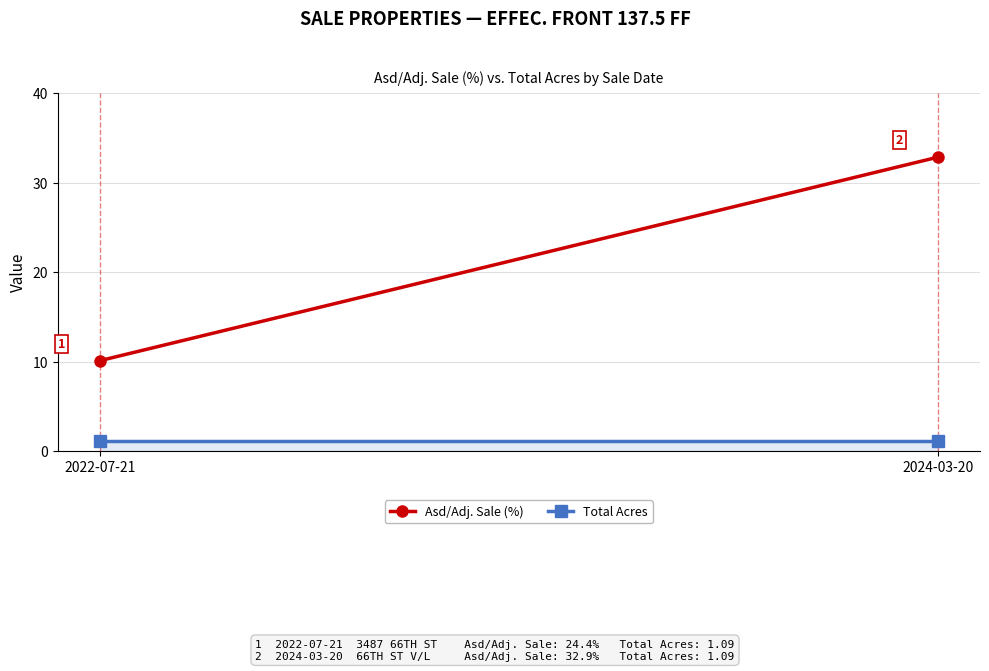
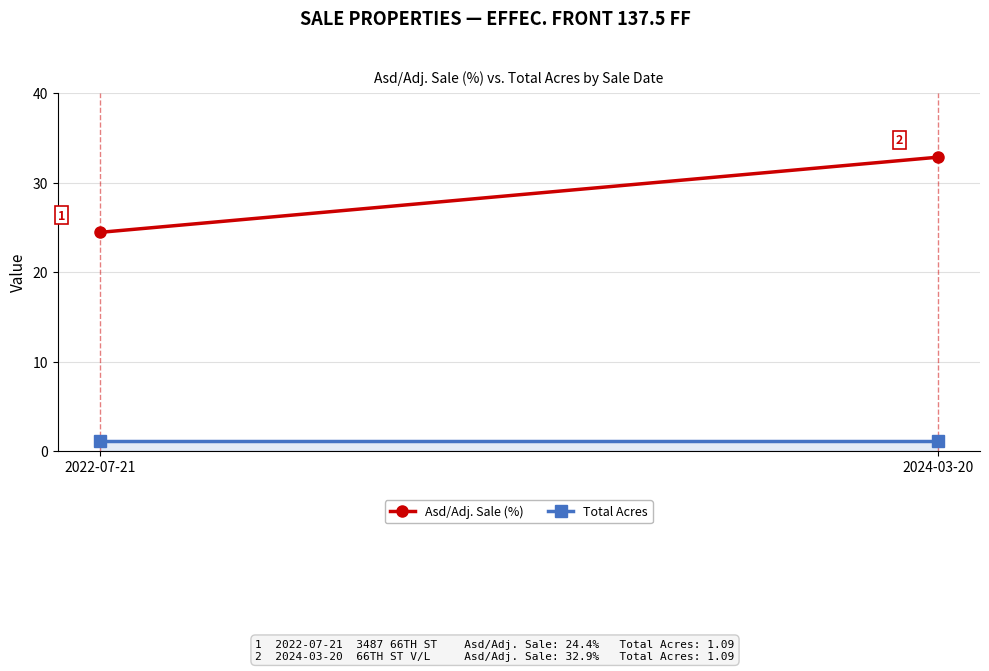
Asd/Adj. Sale (%), 2022-07-21: 10 -> 24
